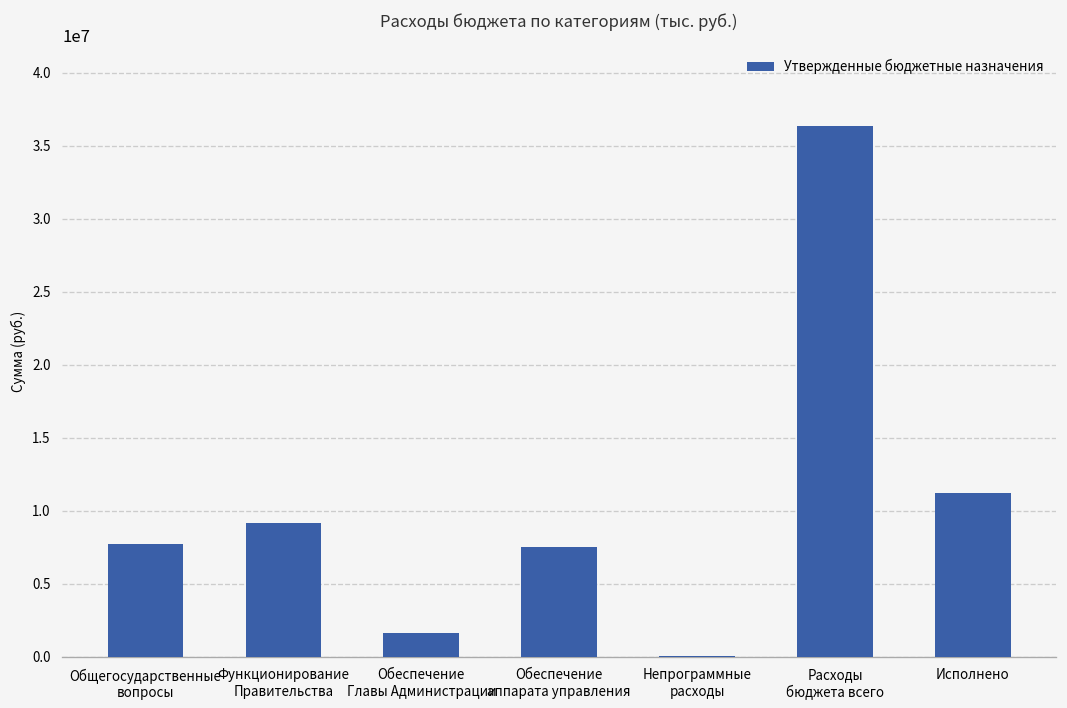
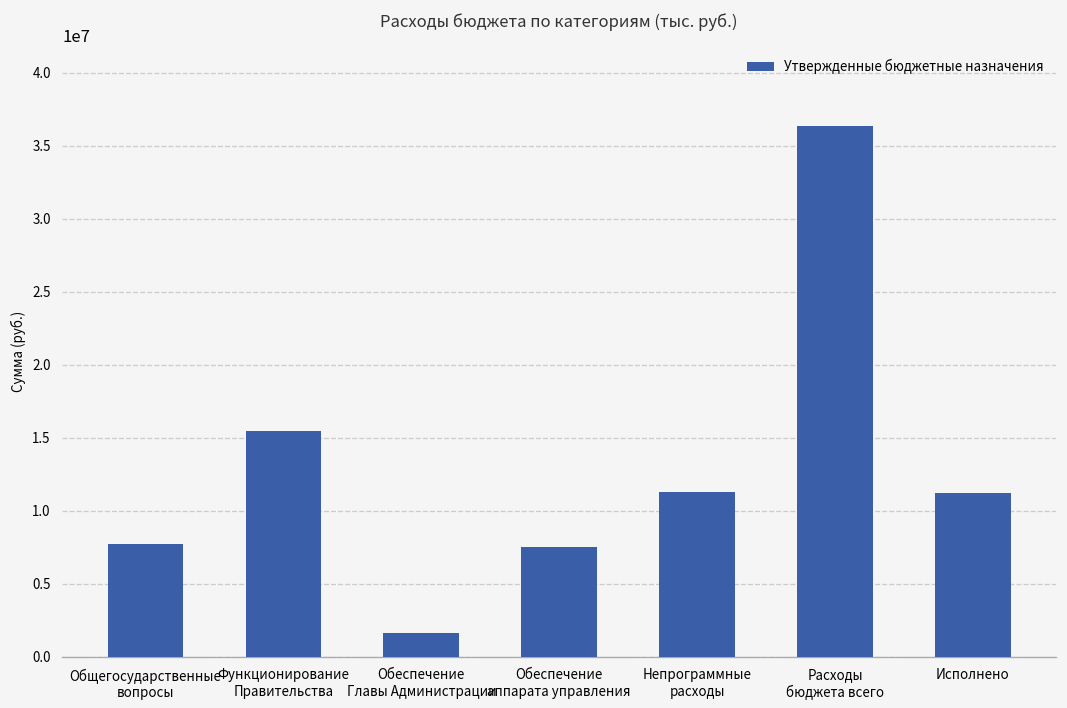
Функционирование Правительства: 9100000 -> 15400000
Непрограммные расходы: 0 -> 11300000
